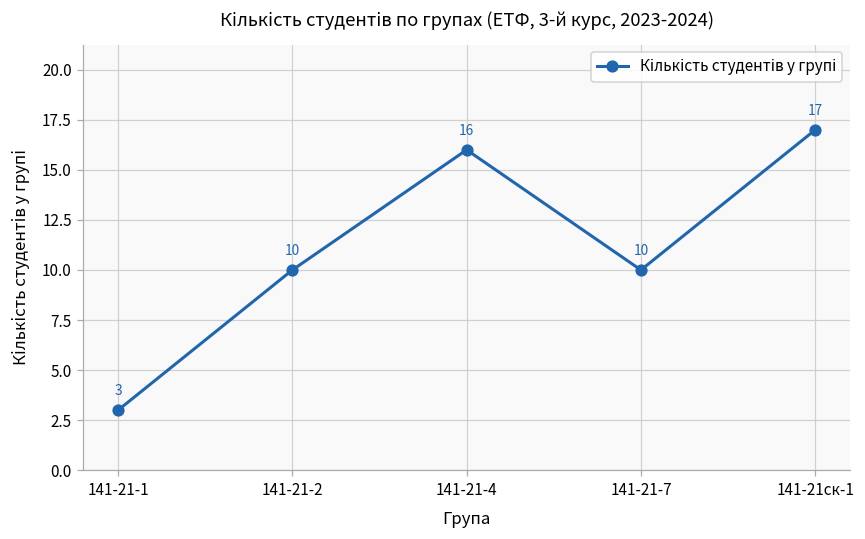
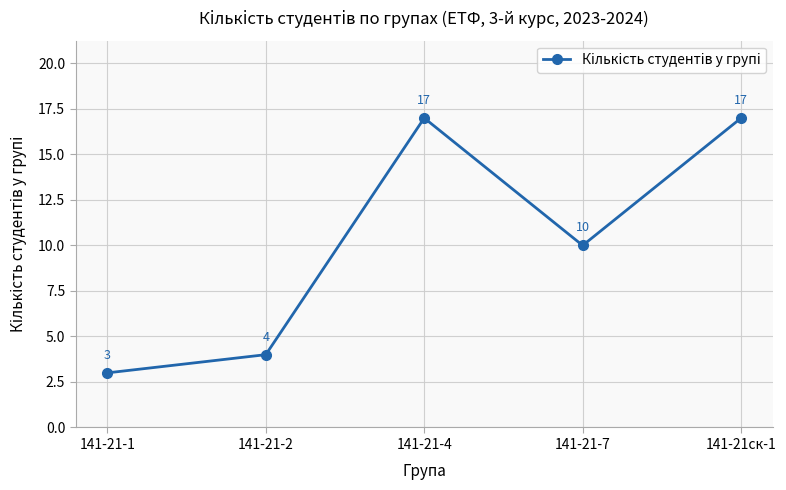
141-21-2: 10 -> 4
141-21-4: 16 -> 17
